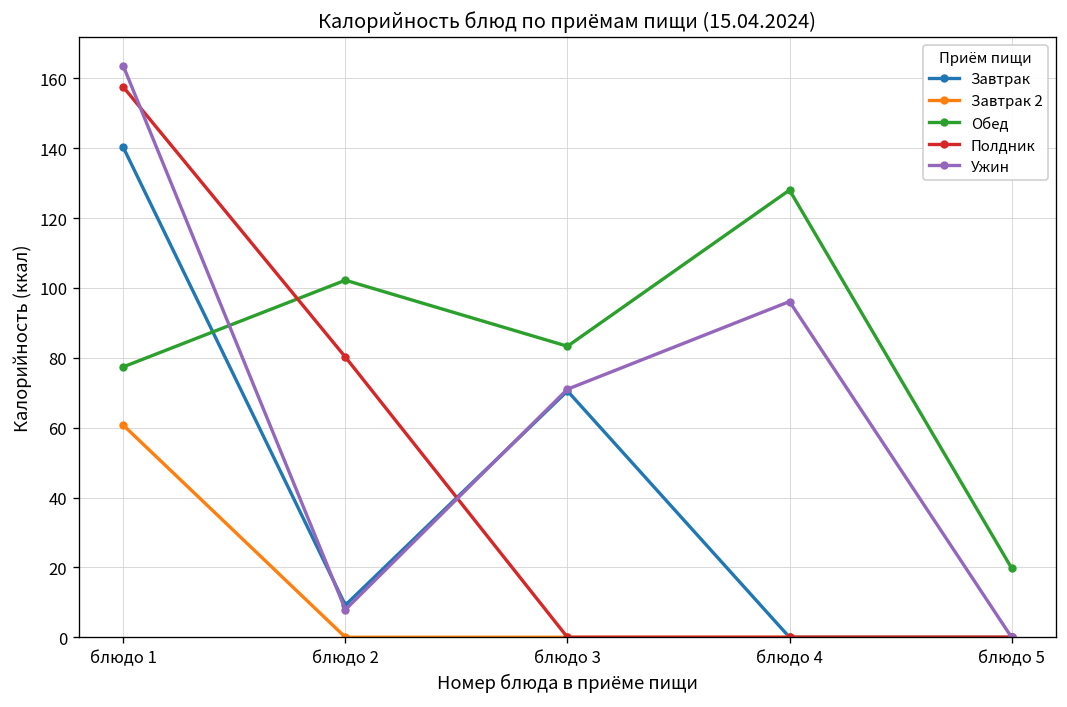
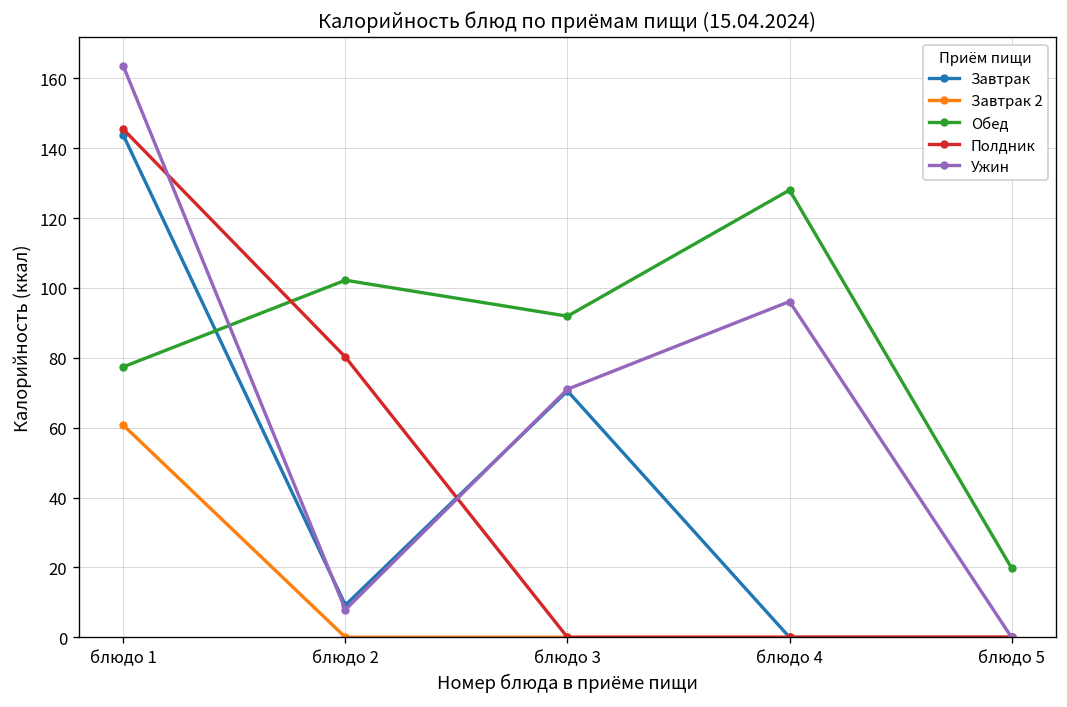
Завтрак, блюдо 1: 140 -> 144
Полдник, блюдо 1: 158 -> 145
Обед, блюдо 3: 83 -> 92
